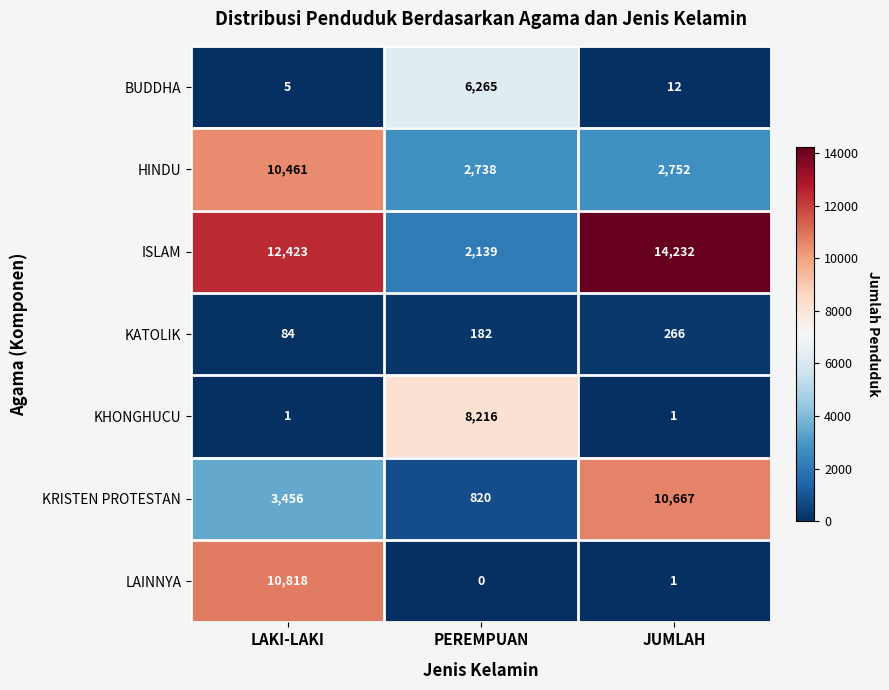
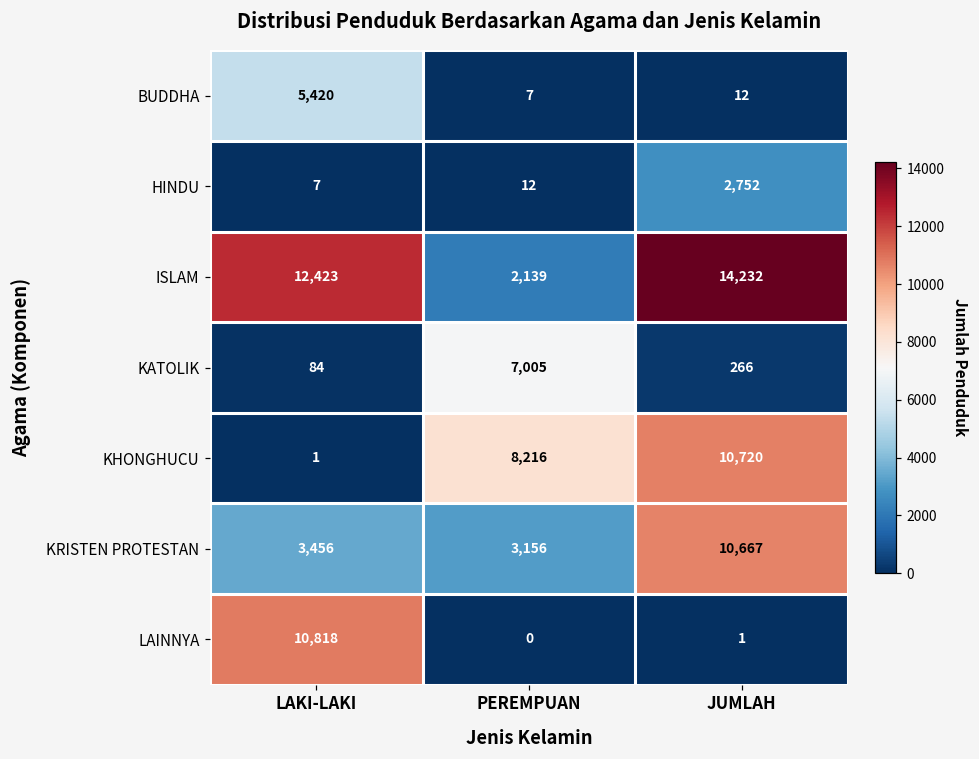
BUDDHA, LAKI-LAKI: 5 -> 5,420
BUDDHA, PEREMPUAN: 6,265 -> 7
HINDU, LAKI-LAKI: 10,461 -> 7
HINDU, PEREMPUAN: 2,738 -> 12
KATOLIK, PEREMPUAN: 182 -> 7,005
KHONGHUCU, JUMLAH: 1 -> 10,720
KRISTEN PROTESTAN, PEREMPUAN: 820 -> 3,156
